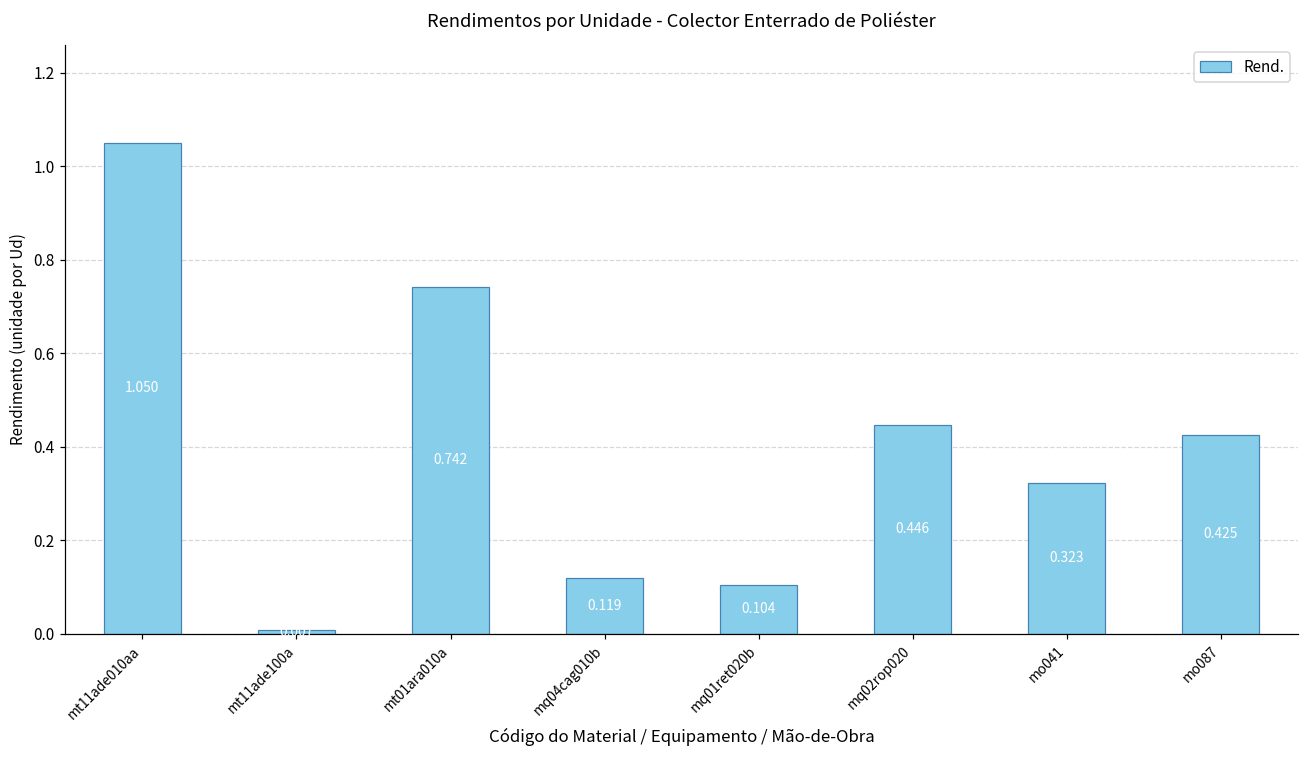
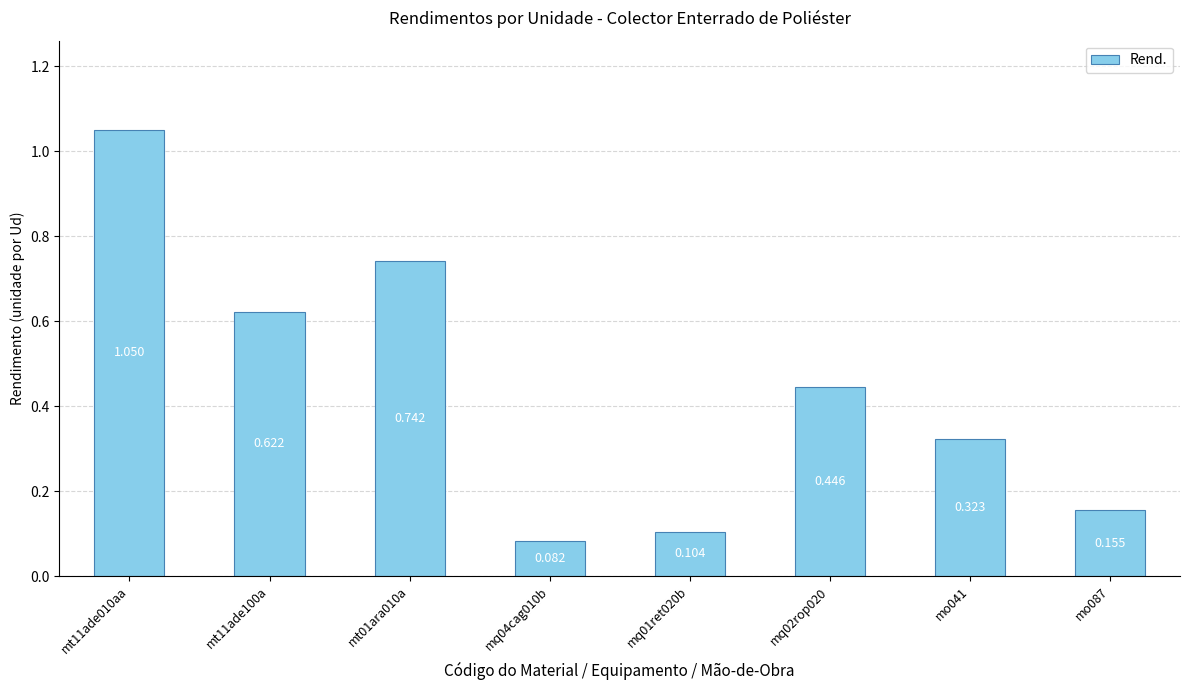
mt11ade100a: 0.01 -> 0.62
mq04cag010b: 0.119 -> 0.082
mo087: 0.425 -> 0.155
